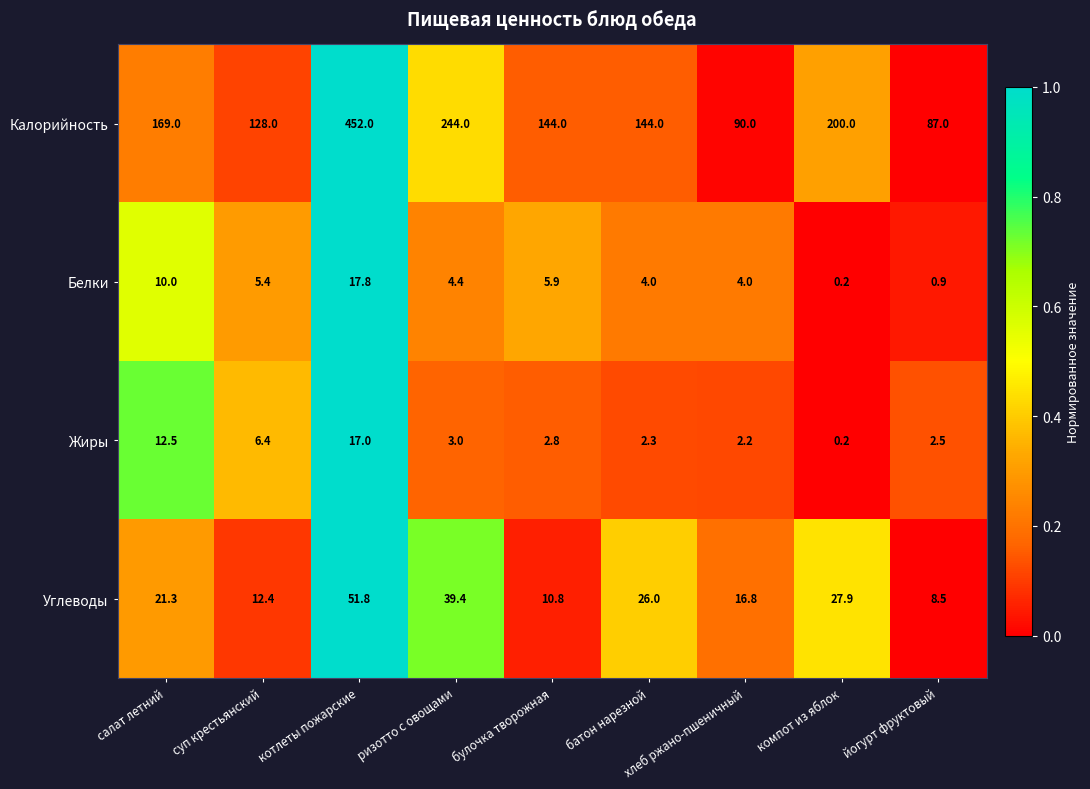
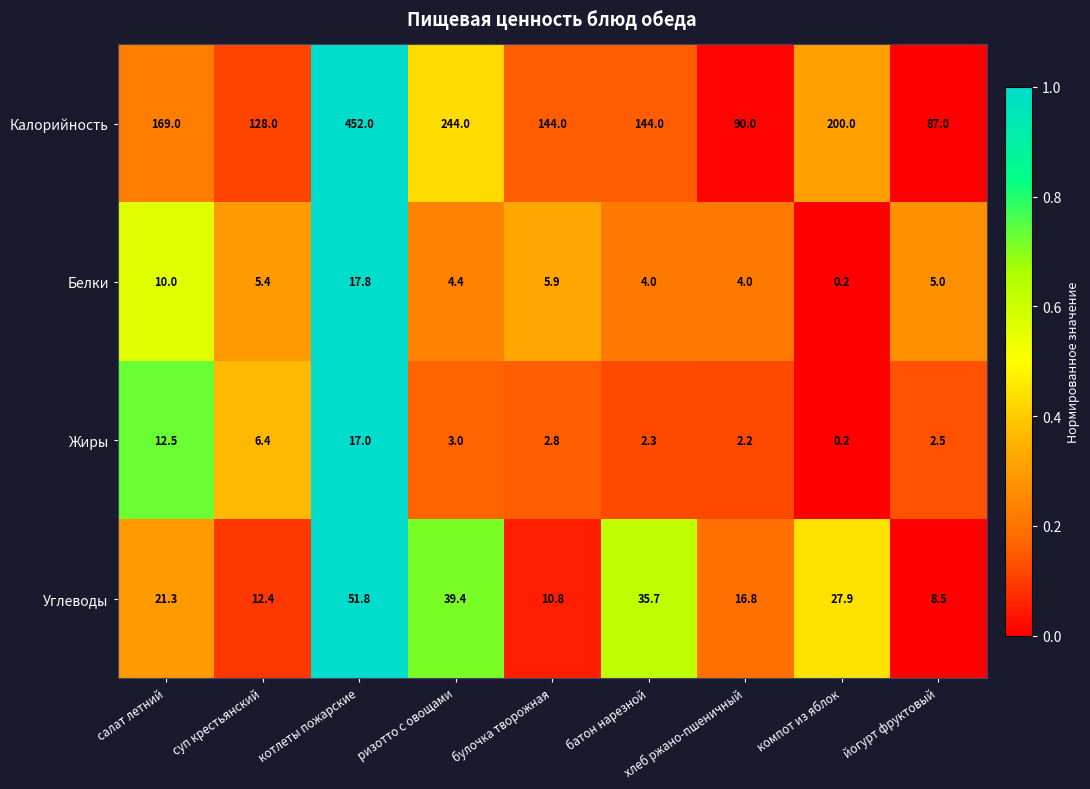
Белки, йогурт фруктовый: 0.9 -> 5.0
Углеводы, батон нарезной: 26.0 -> 35.7
